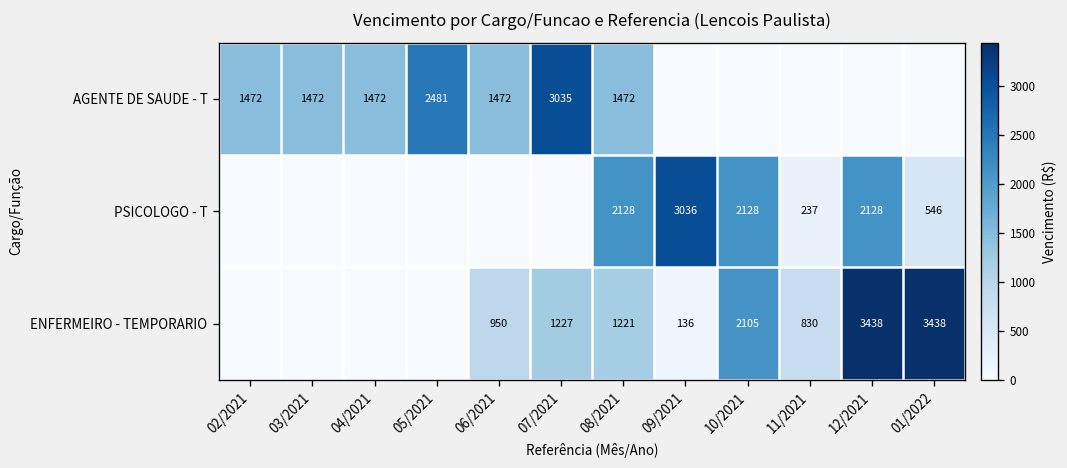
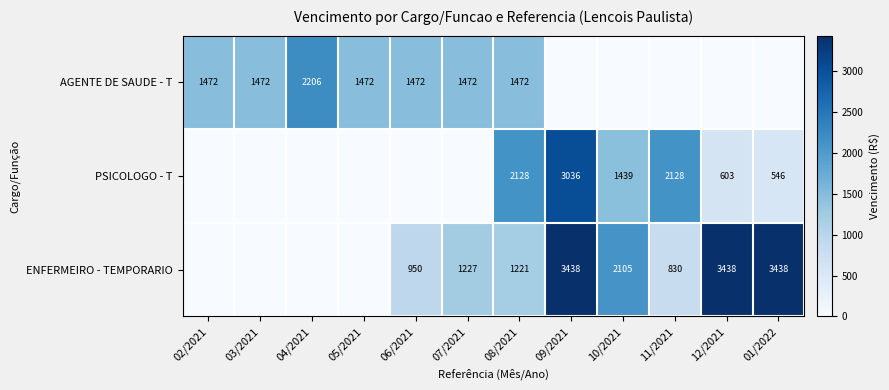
AGENTE DE SAUDE - T, 04/2021: 1472 -> 2206
AGENTE DE SAUDE - T, 05/2021: 2481 -> 1472
AGENTE DE SAUDE - T, 07/2021: 3035 -> 1472
PSICOLOGO - T, 10/2021: 2128 -> 1439
PSICOLOGO - T, 11/2021: 237 -> 2128
PSICOLOGO - T, 12/2021: 2128 -> 603
ENFERMEIRO - TEMPORARIO, 09/2021: 136 -> 3438
